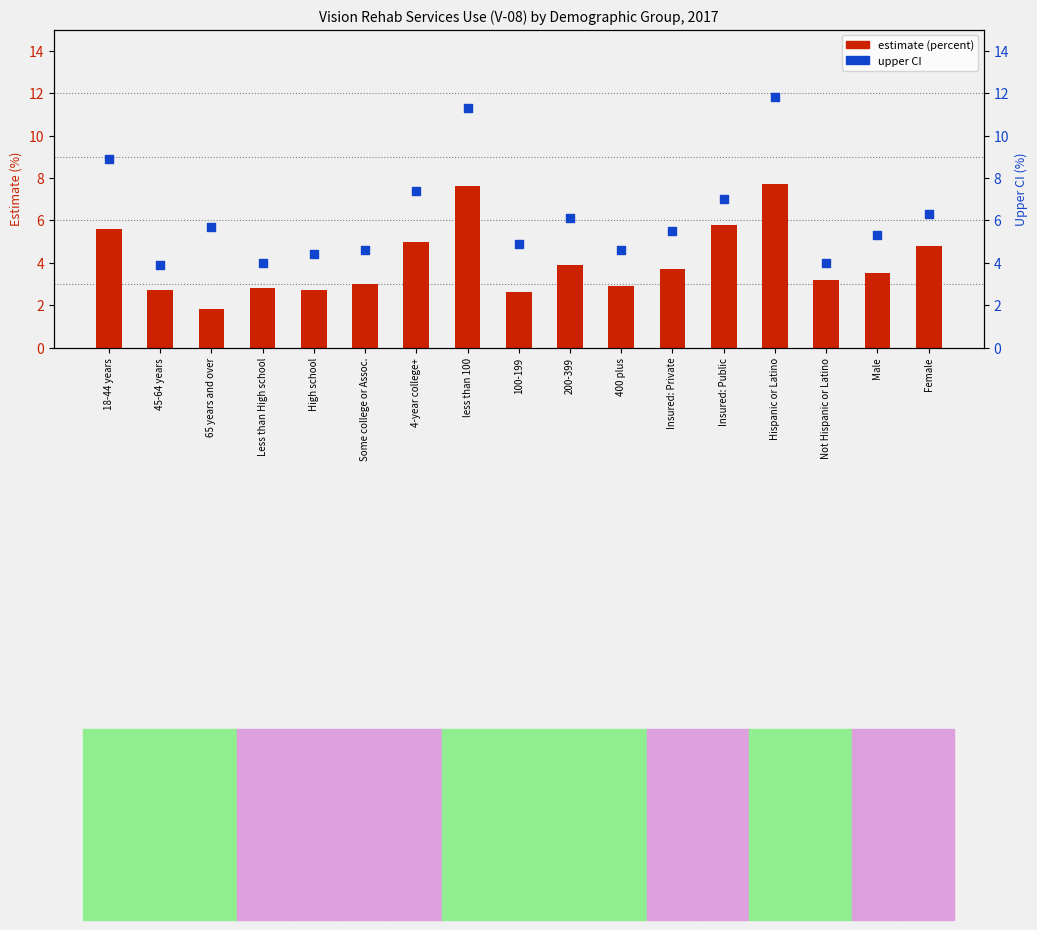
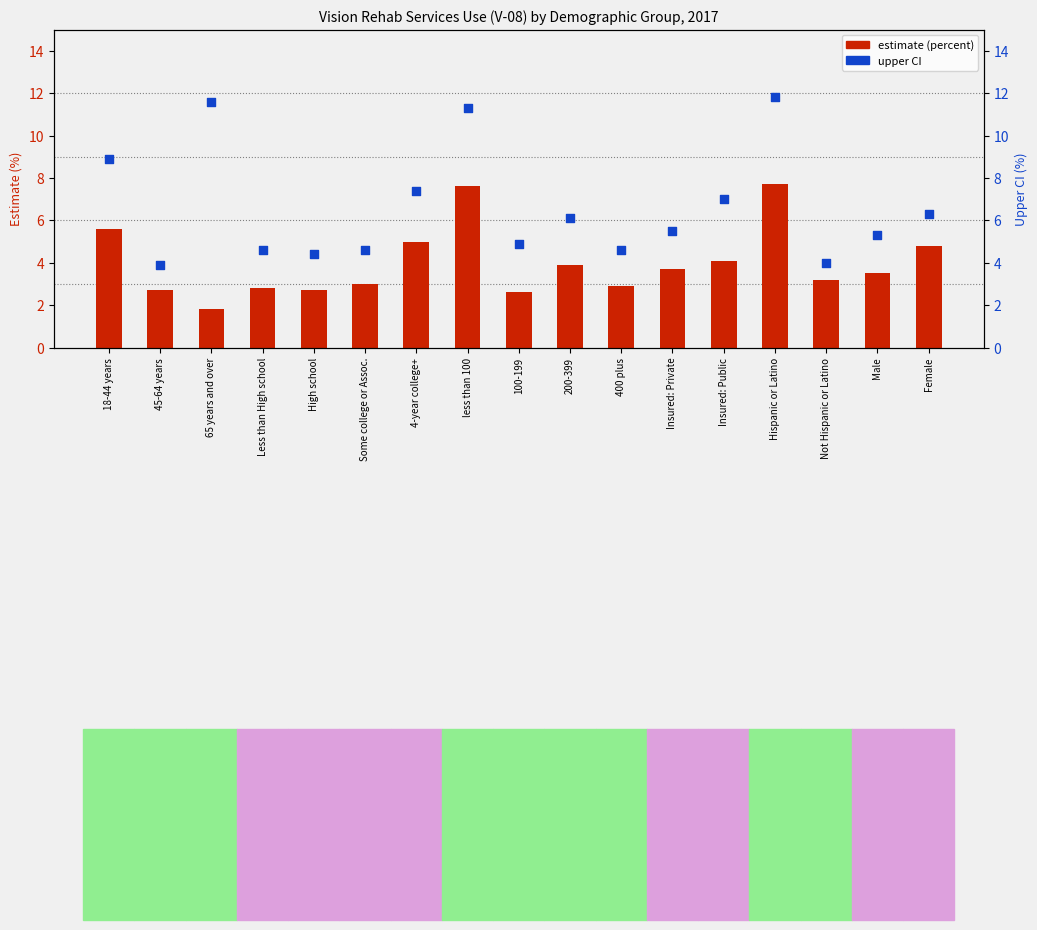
estimate (percent), Insured: Public: 5.8 -> 4.1
upper CI, 65 years and over: 5.7 -> 11.6
upper CI, Less than High school: 4.0 -> 4.6
